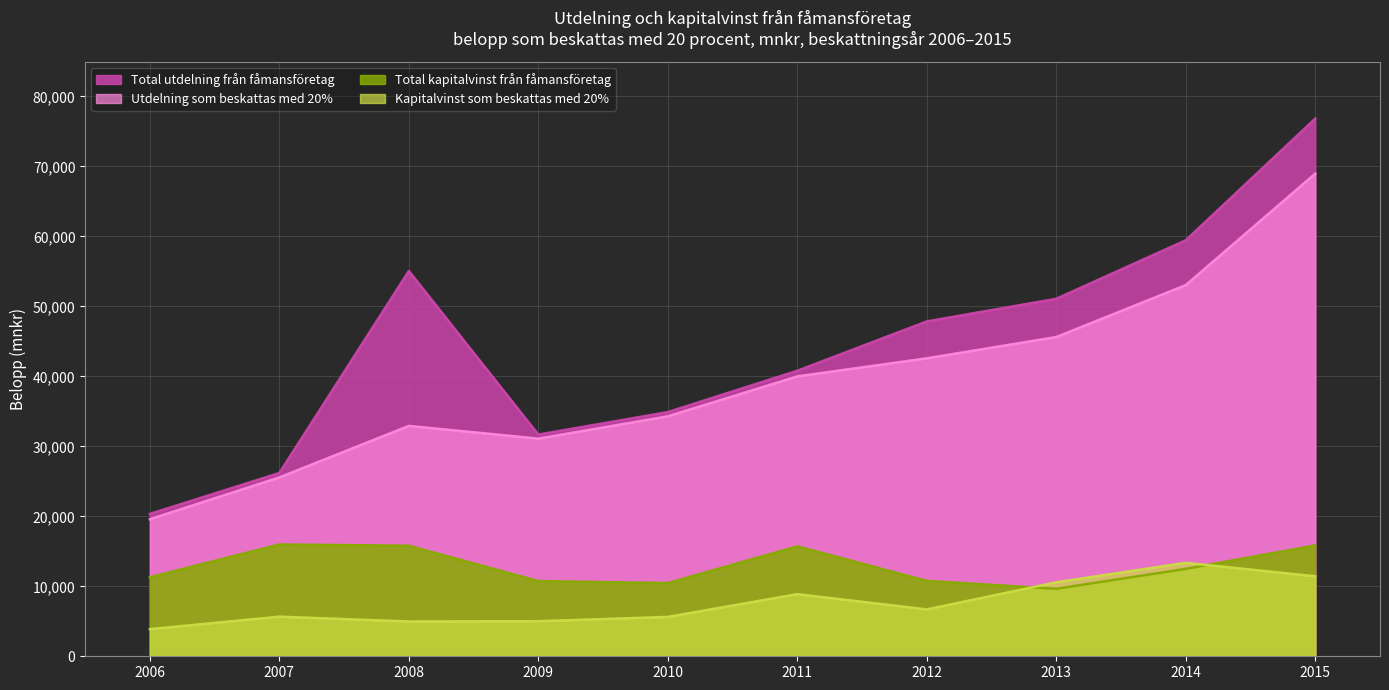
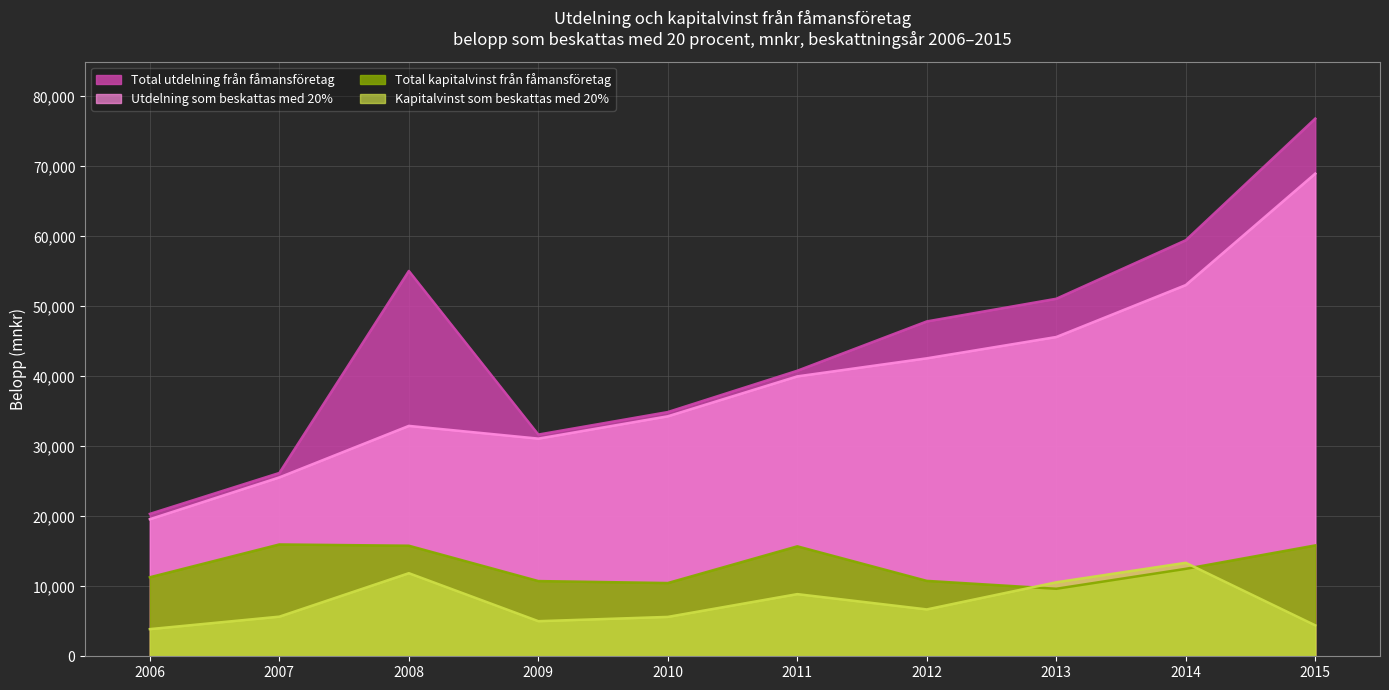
Kapitalvinst som beskattas med 20%, 2008: 5,000 -> 12,000
Kapitalvinst som beskattas med 20%, 2015: 11,000 -> 4,000
